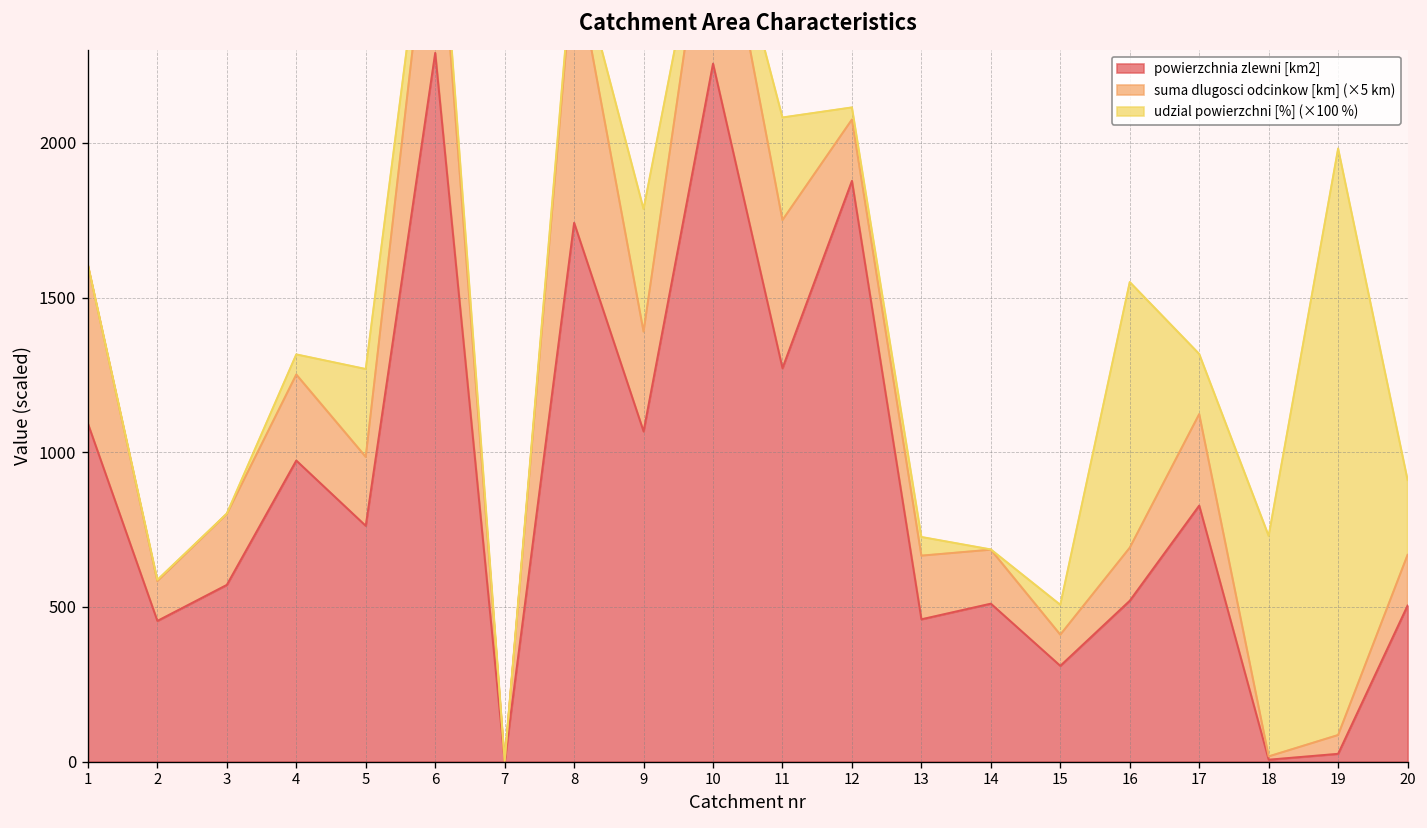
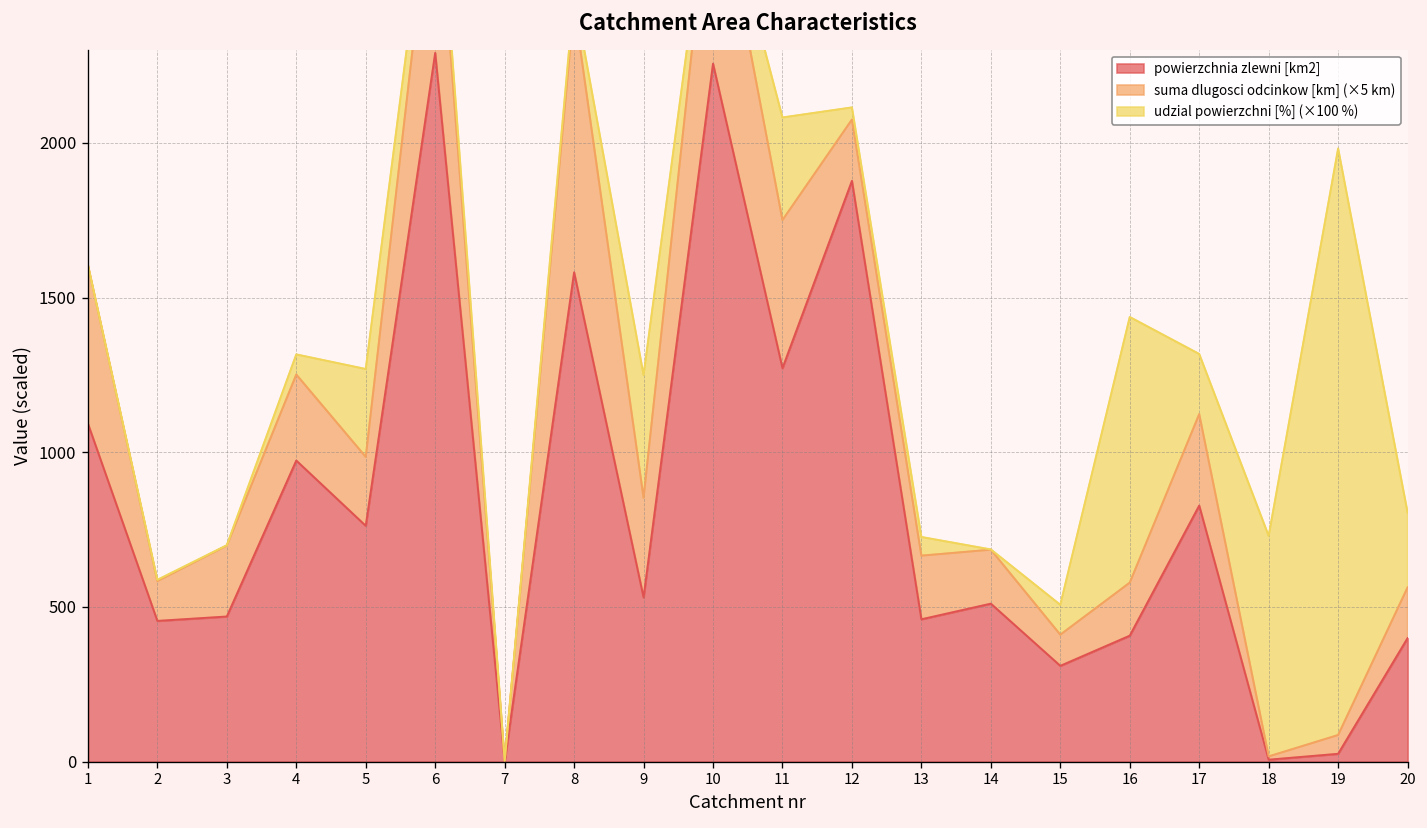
powierzchnia zlewni [km2], 3: 570 -> 470
powierzchnia zlewni [km2], 8: 1740 -> 1580
powierzchnia zlewni [km2], 9: 1070 -> 530
powierzchnia zlewni [km2], 16: 520 -> 410
powierzchnia zlewni [km2], 20: 500 -> 400
